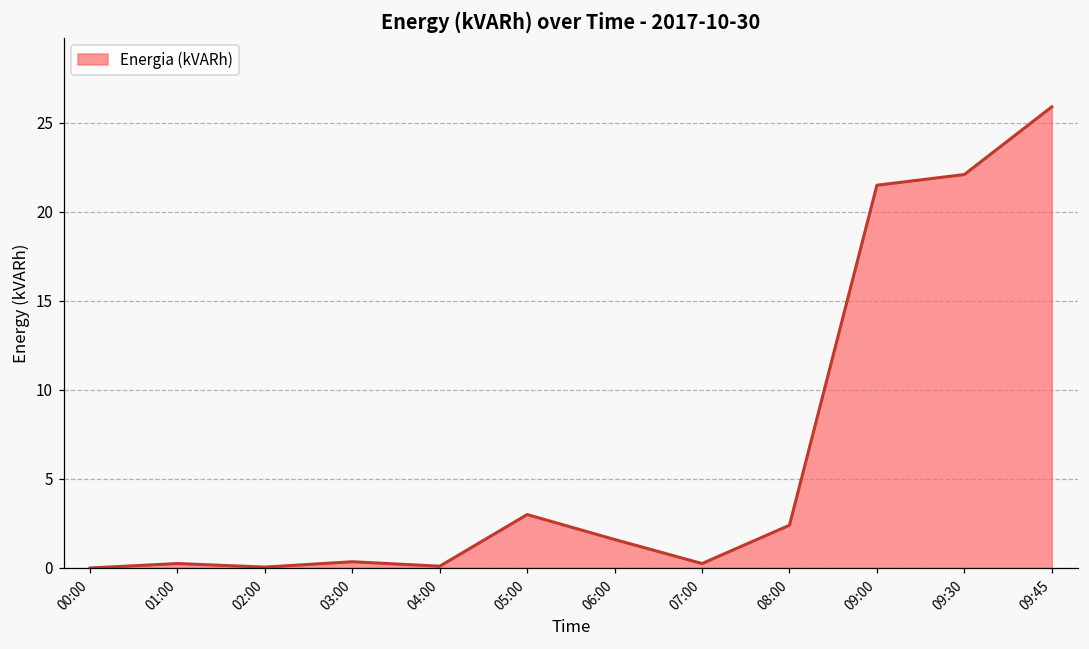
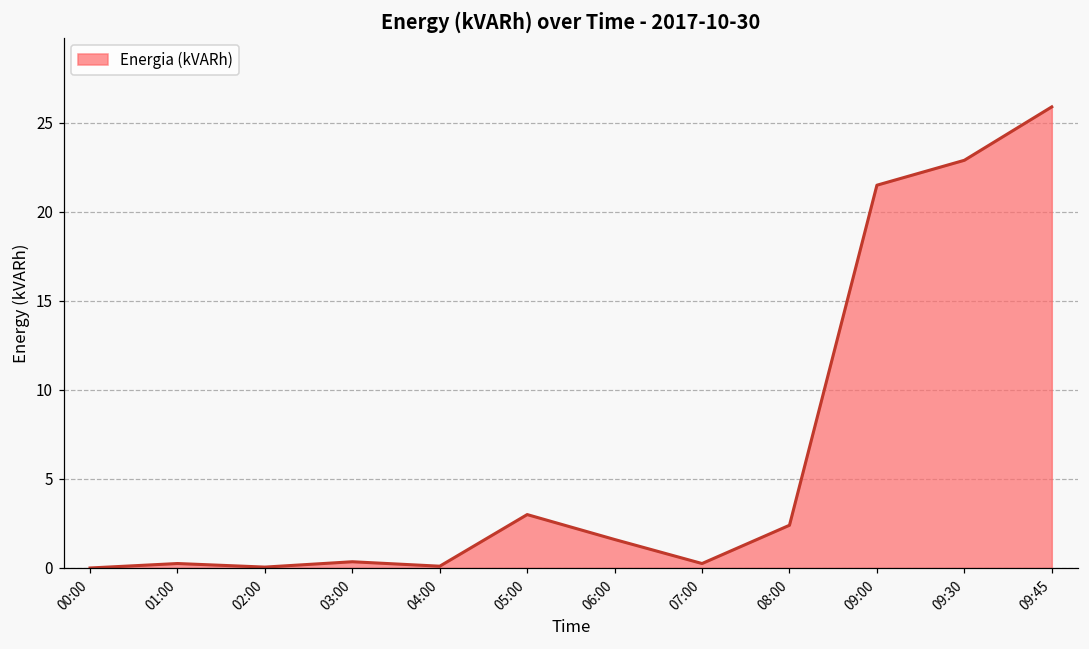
09:30: 22.1 -> 22.9
